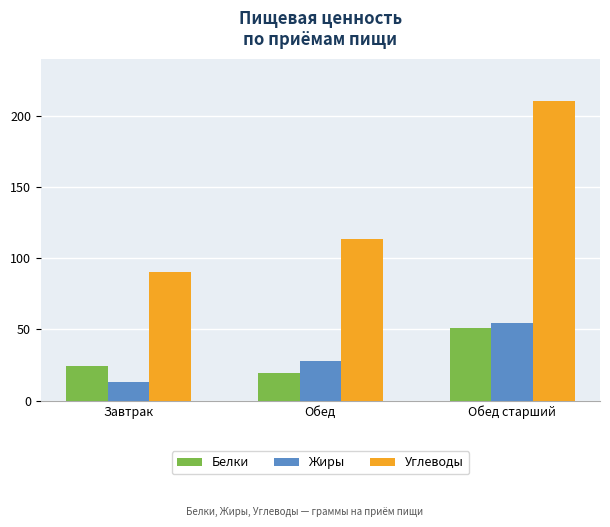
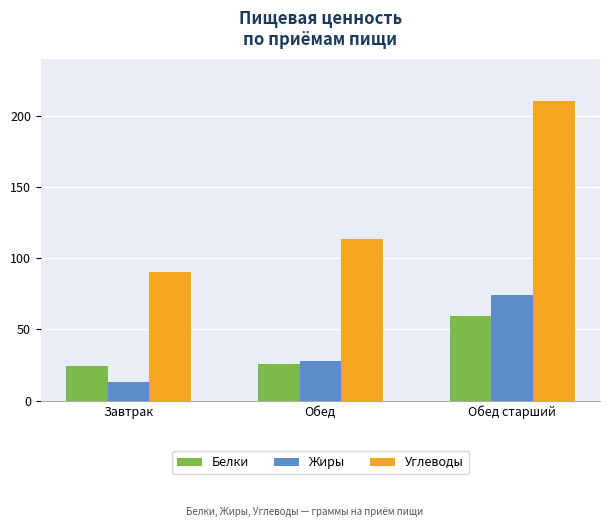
Белки, Обед: 19 -> 26
Белки, Обед старший: 51 -> 60
Жиры, Обед старший: 55 -> 74
